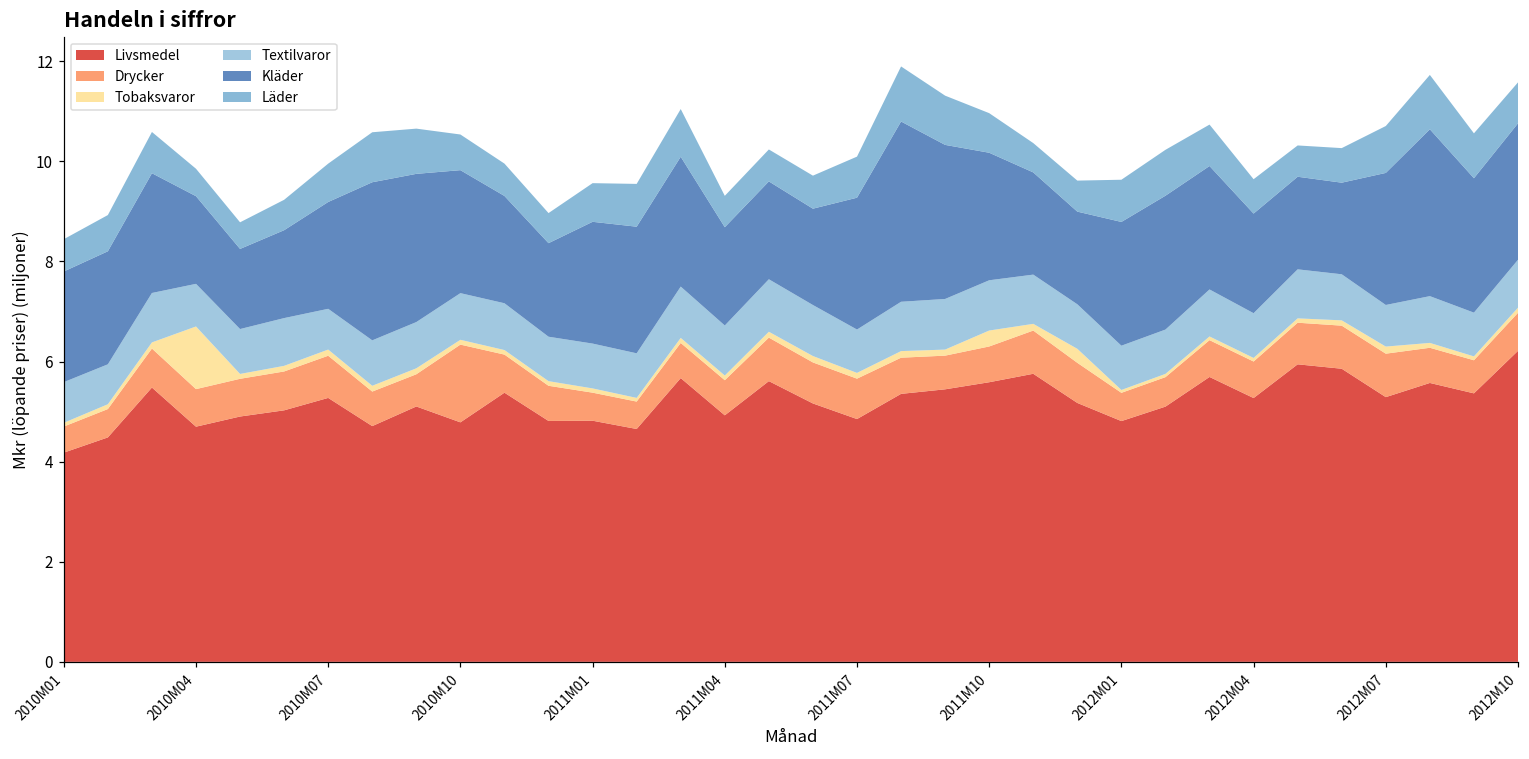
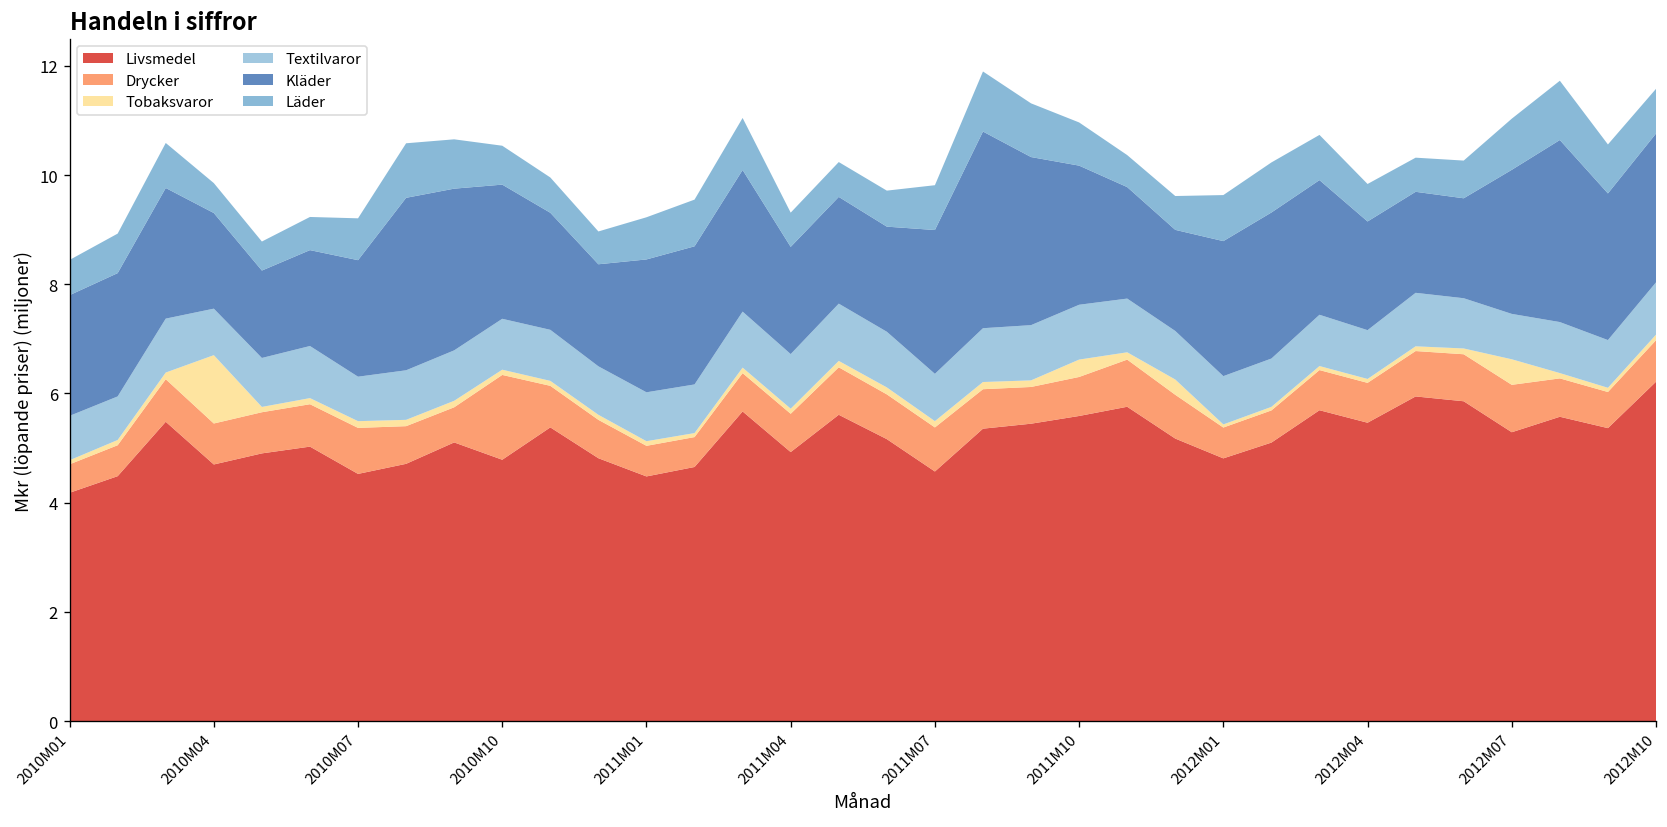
Livsmedel, 2010M07: 5.3 -> 4.5
Livsmedel, 2011M01: 4.8 -> 4.5
Livsmedel, 2011M07: 4.9 -> 4.6
Livsmedel, 2012M04: 5.3 -> 5.5
Tobaksvaror, 2012M07: 0.1 -> 0.5
